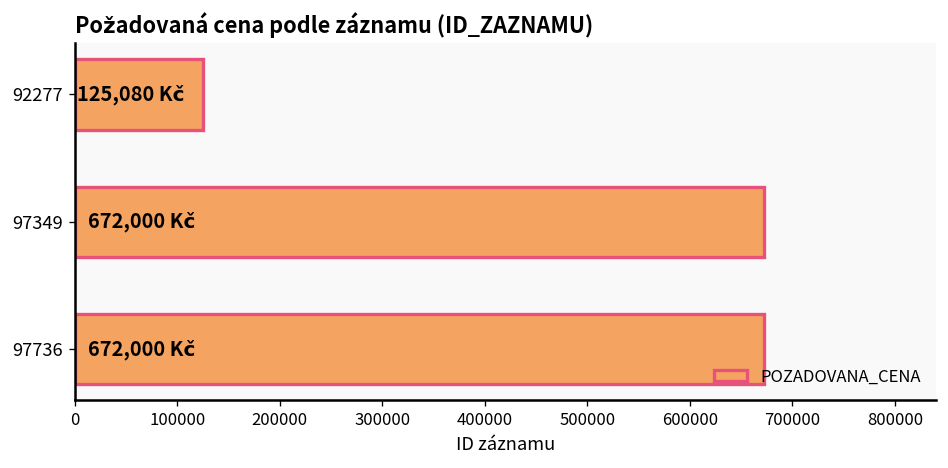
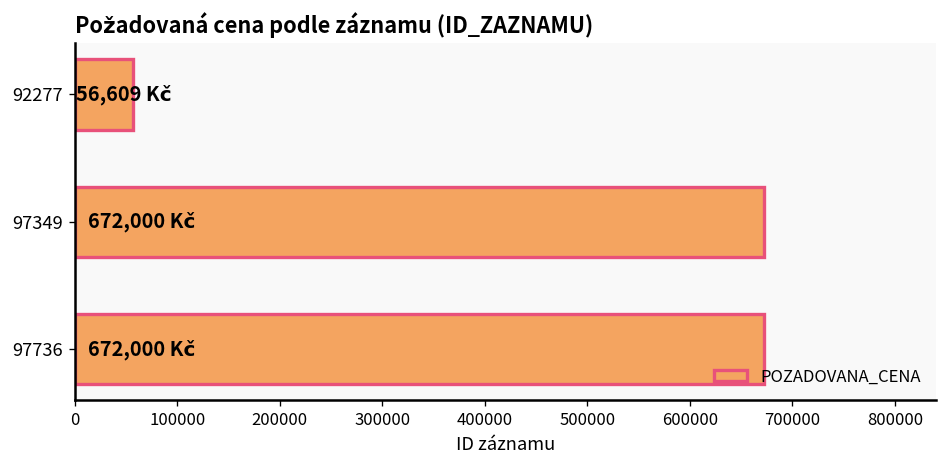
92277: 125,080 -> 56,609
